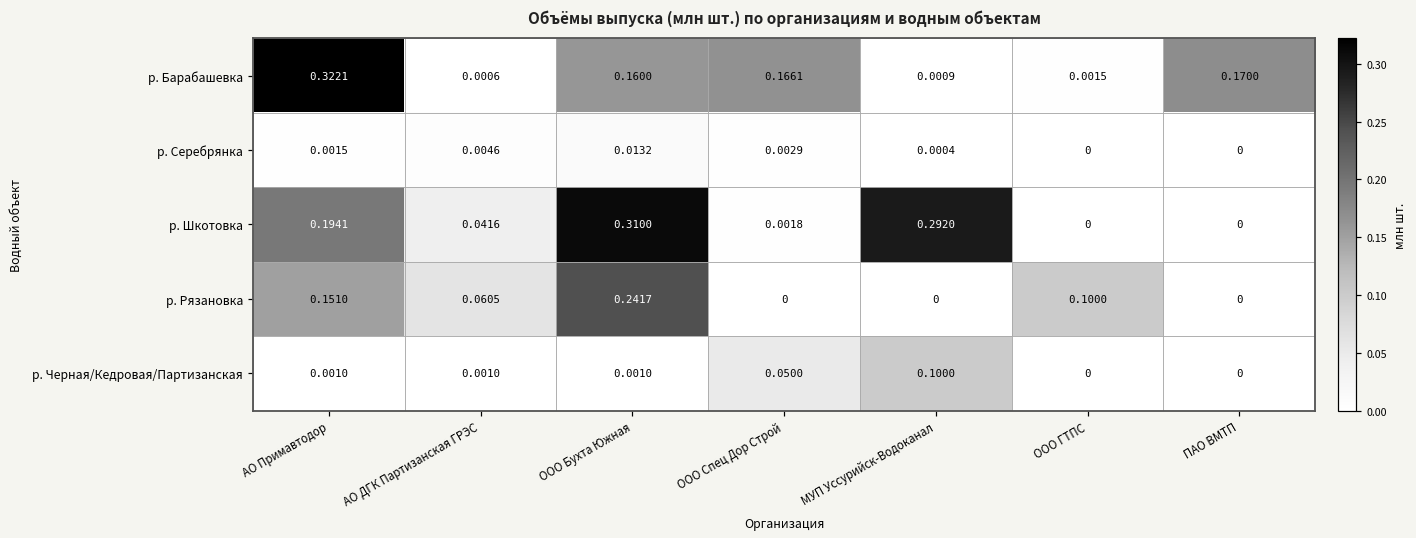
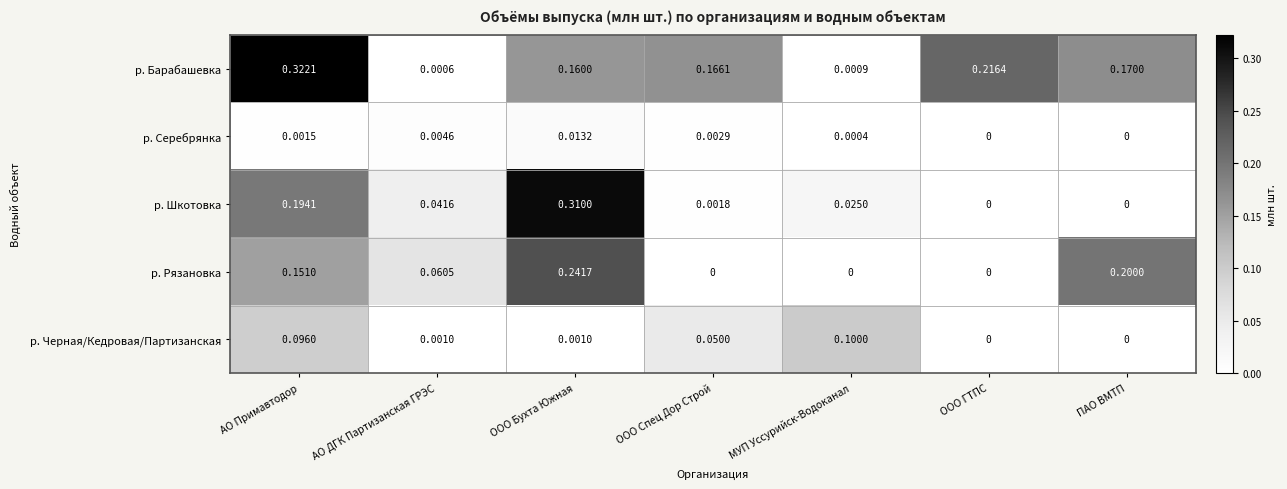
р. Барабашевка, ООО ГТПС: 0.0015 -> 0.2164
р. Шкотовка, МУП Уссурийск-Водоканал: 0.2920 -> 0.0250
р. Рязановка, ООО ГТПС: 0.1000 -> 0
р. Рязановка, ПАО ВМТП: 0 -> 0.2000
р. Черная/Кедровая/Партизанская, АО Примавтодор: 0.0010 -> 0.0960
